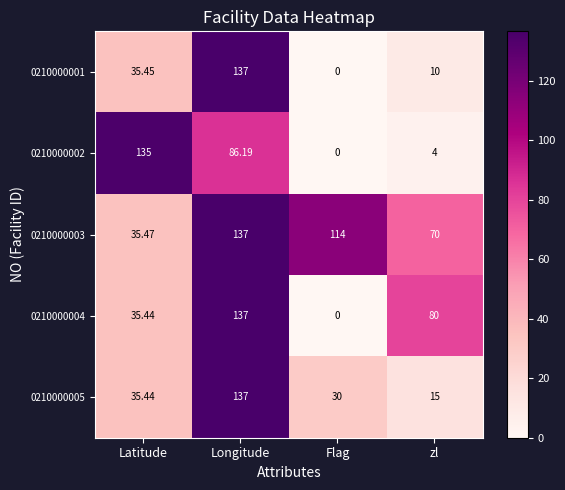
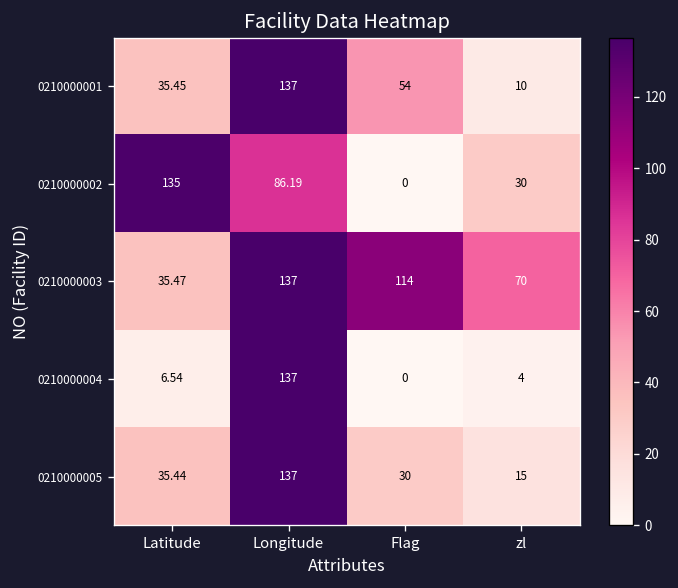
0210000001, Flag: 0 -> 54
0210000002, zl: 4 -> 30
0210000004, Latitude: 35.44 -> 6.54
0210000004, zl: 80 -> 4
